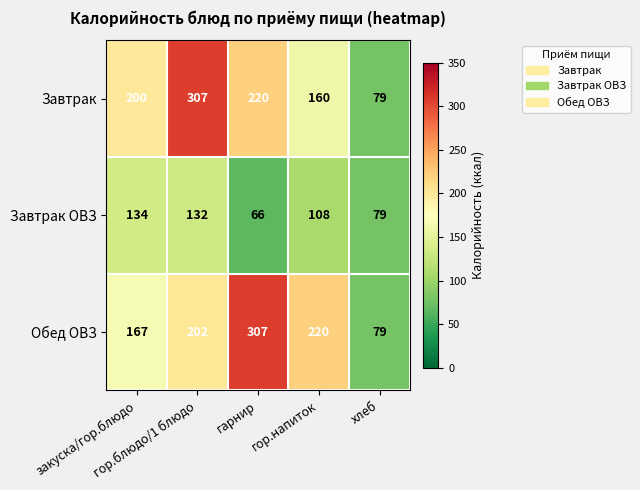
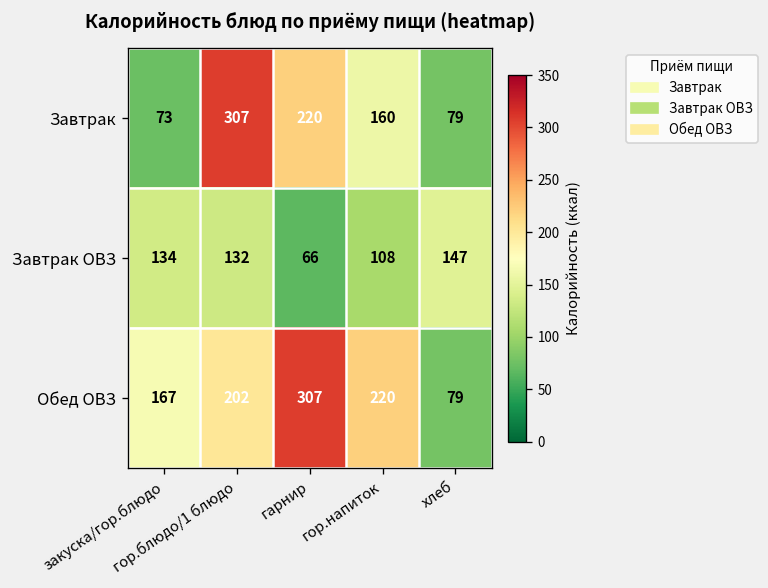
Завтрак, закуска/гор.блюдо: 200 -> 73
Завтрак ОВЗ, хлеб: 79 -> 147
